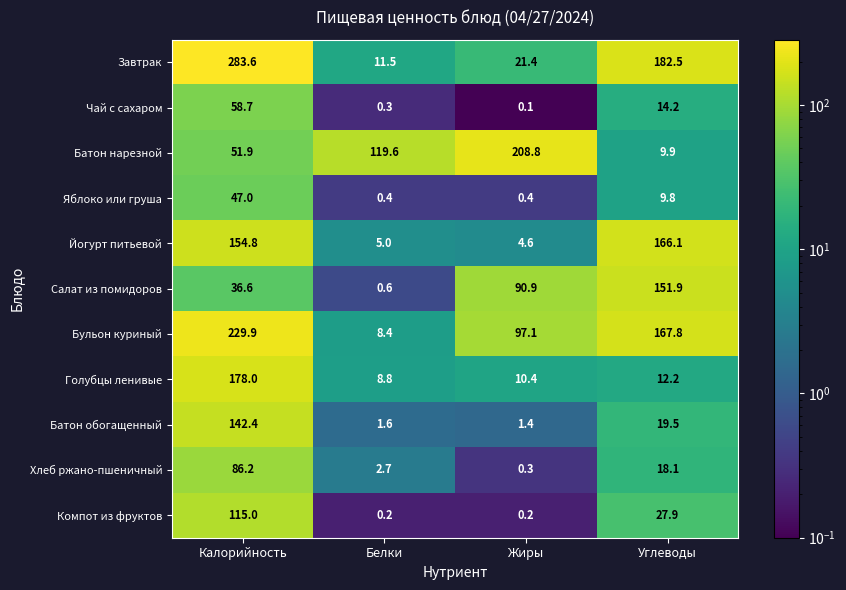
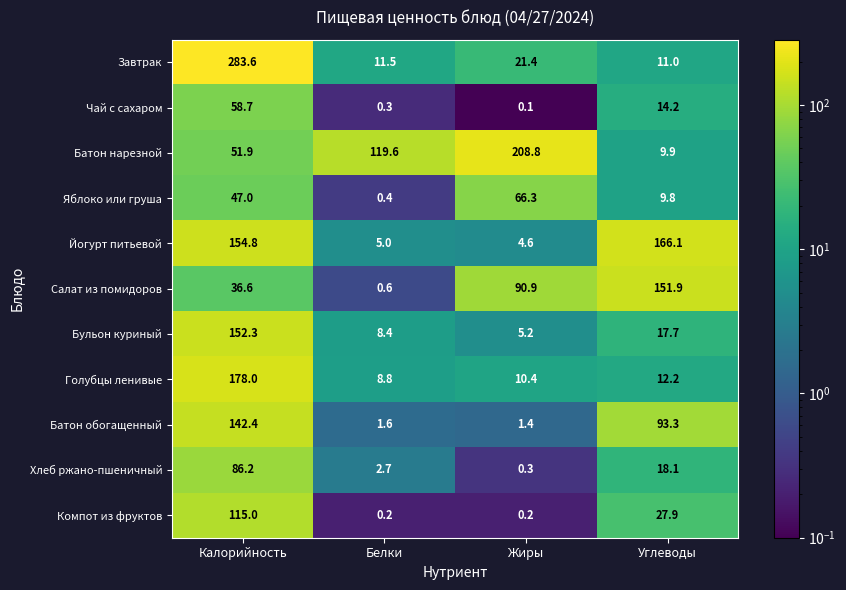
Завтрак, Углеводы: 182.5 -> 11.0
Яблоко или груша, Жиры: 0.4 -> 66.3
Бульон куриный, Калорийность: 229.9 -> 152.3
Бульон куриный, Жиры: 97.1 -> 5.2
Бульон куриный, Углеводы: 167.8 -> 17.7
Батон обогащенный, Углеводы: 19.5 -> 93.3
